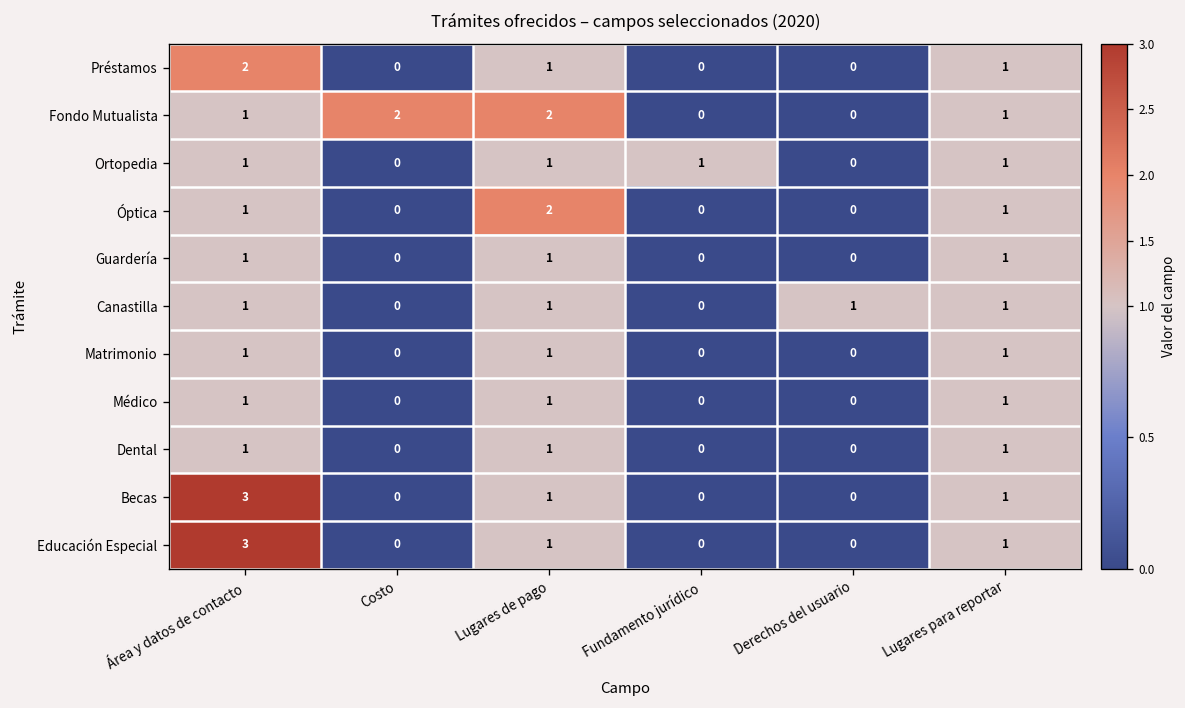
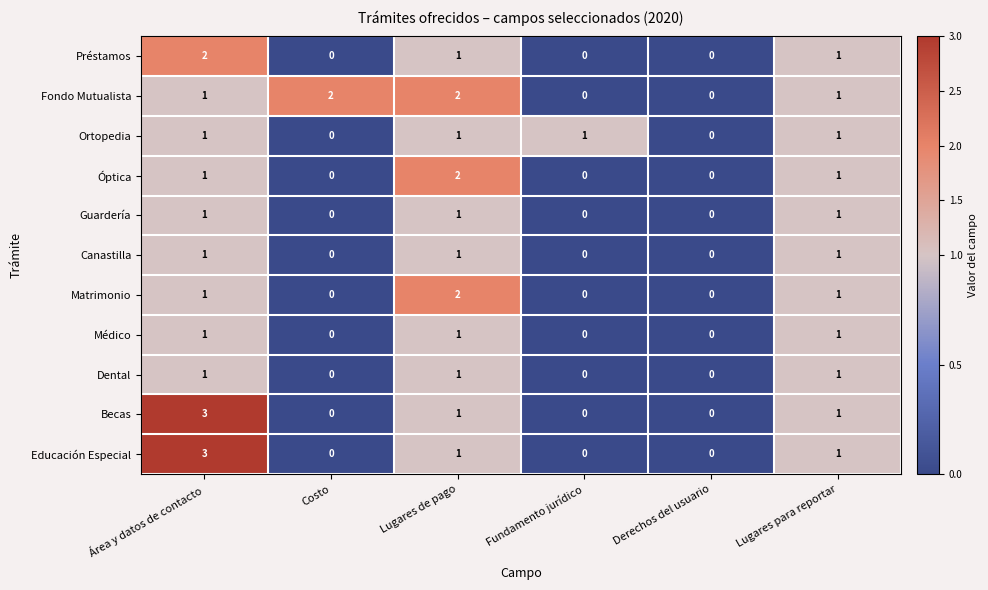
Canastilla, Derechos del usuario: 1 -> 0
Matrimonio, Lugares de pago: 1 -> 2
